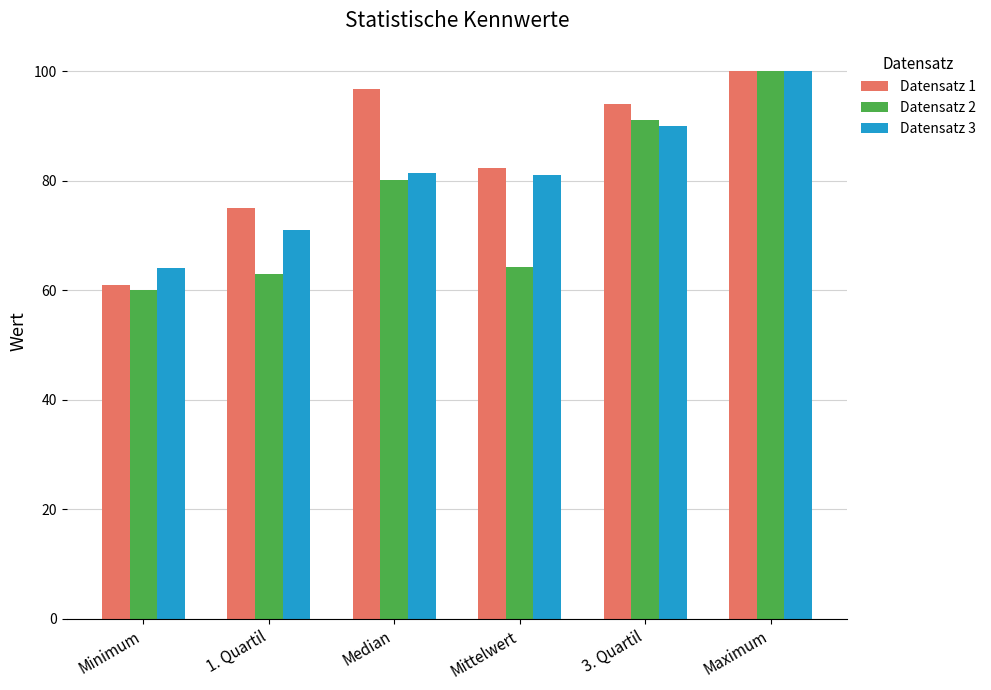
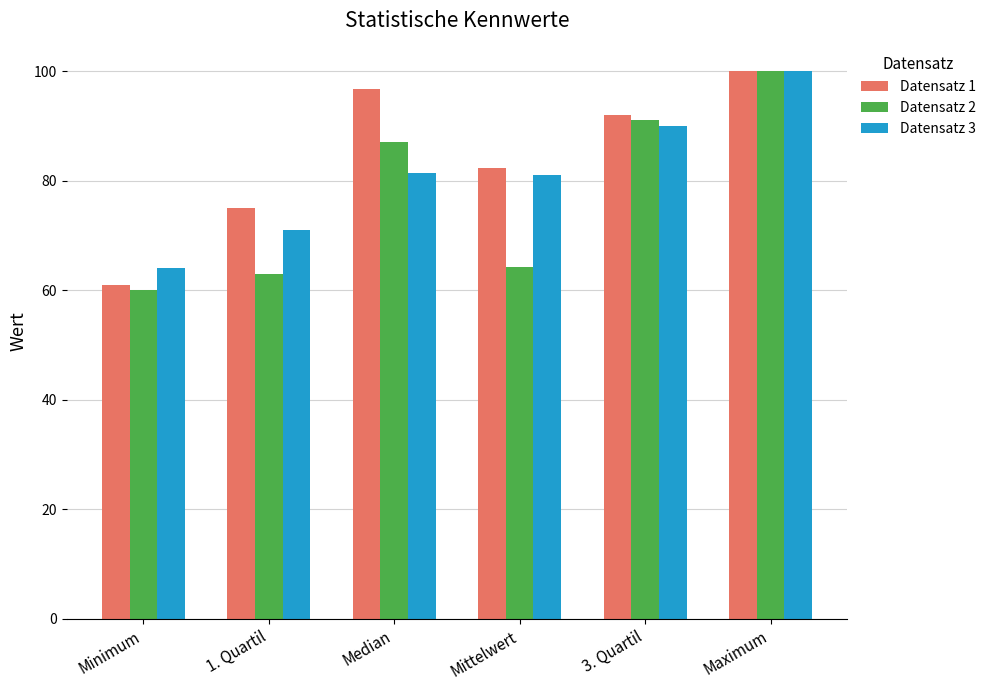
Datensatz 2, Median: 80 -> 87
Datensatz 1, 3. Quartil: 94 -> 92
